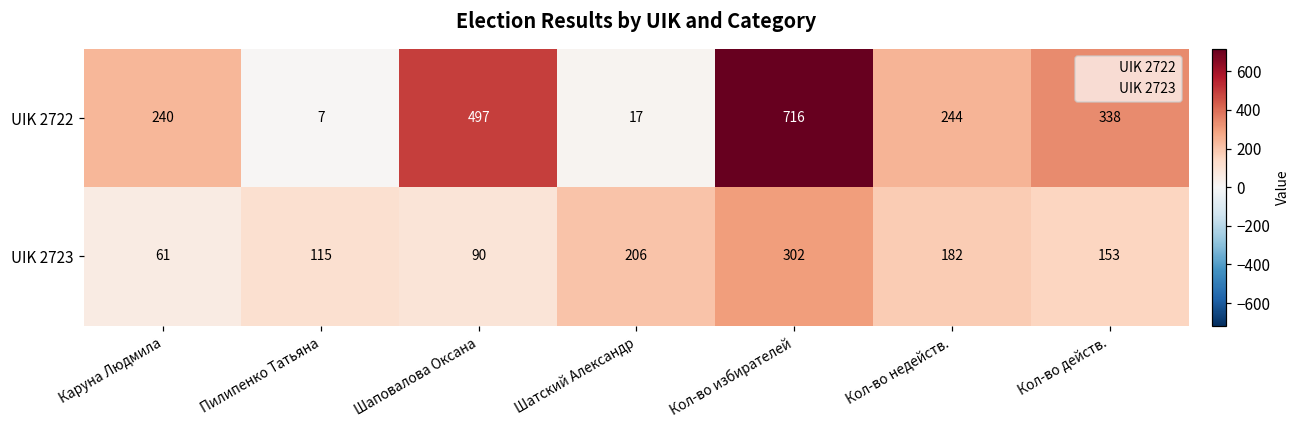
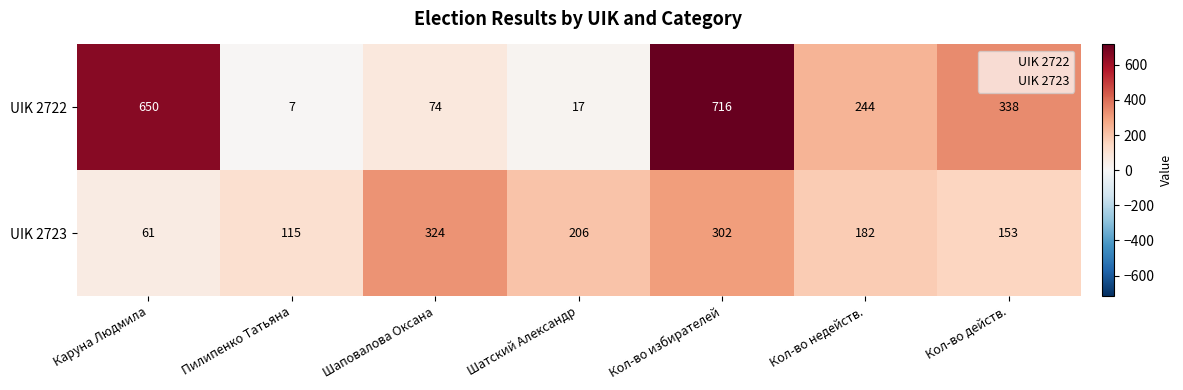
UIK 2722, Каруна Людмила: 240 -> 650
UIK 2722, Шаповалова Оксана: 497 -> 74
UIK 2723, Шаповалова Оксана: 90 -> 324
